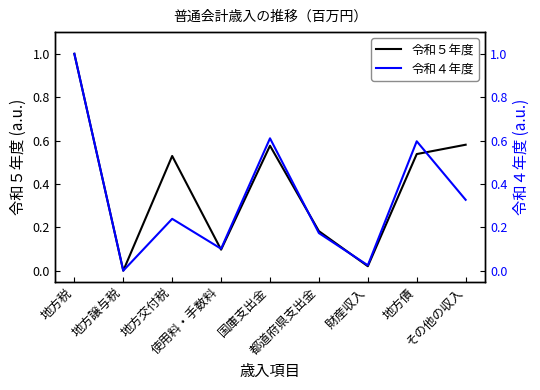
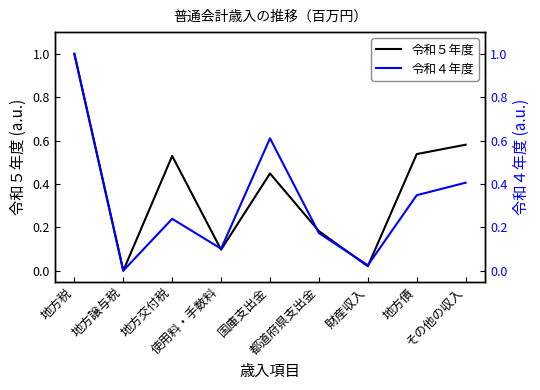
令和５年度, 国庫支出金: 0.58 -> 0.45
令和４年度, 地方債: 0.60 -> 0.35
令和４年度, その他の収入: 0.33 -> 0.41
